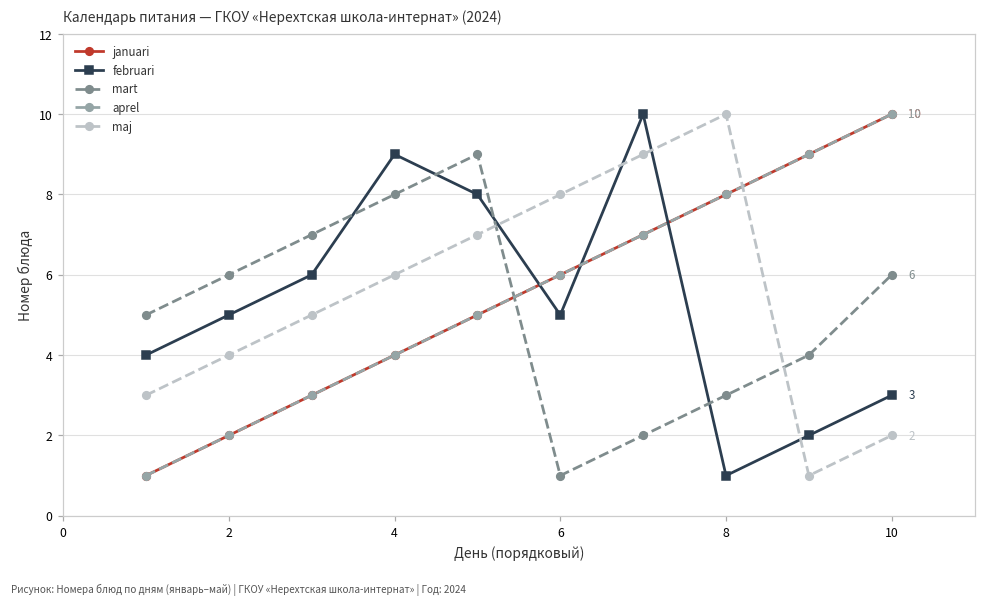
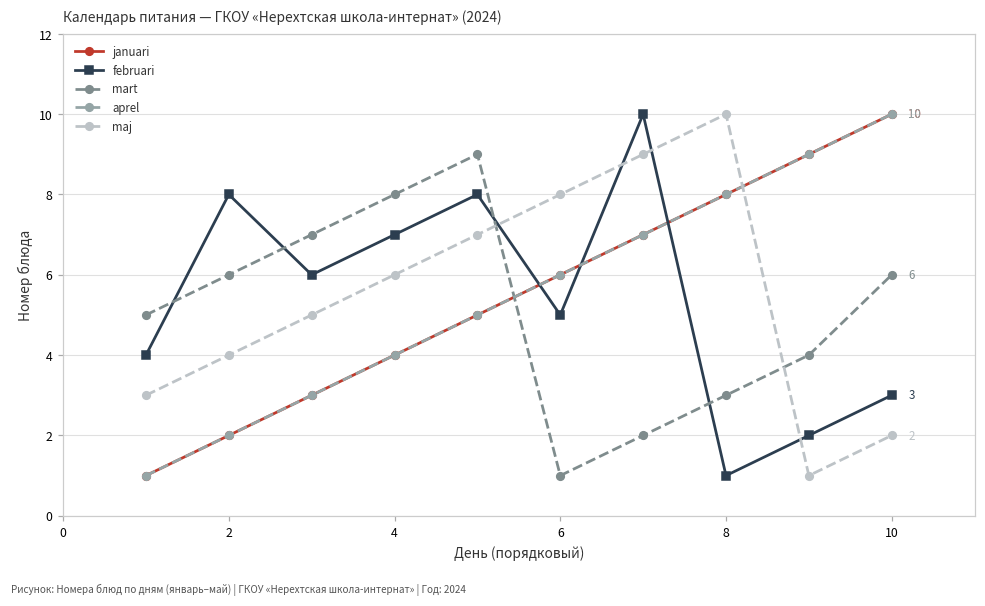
februari, 2: 5 -> 8
februari, 4: 9 -> 7
